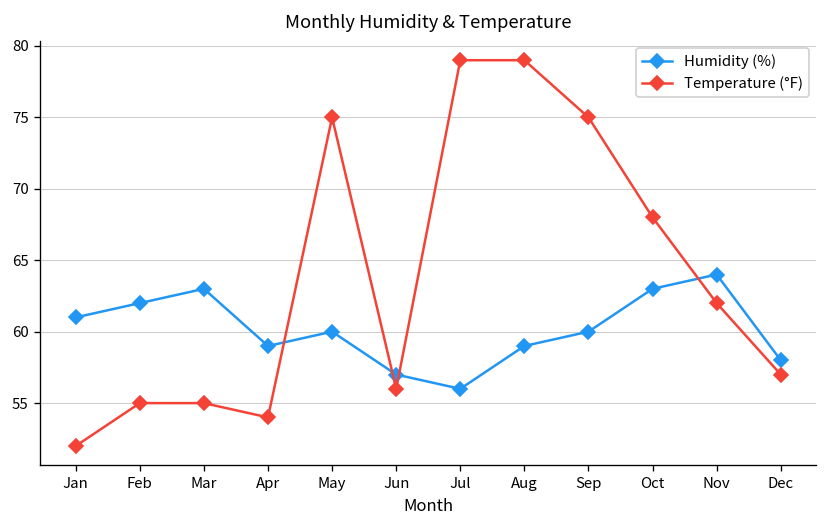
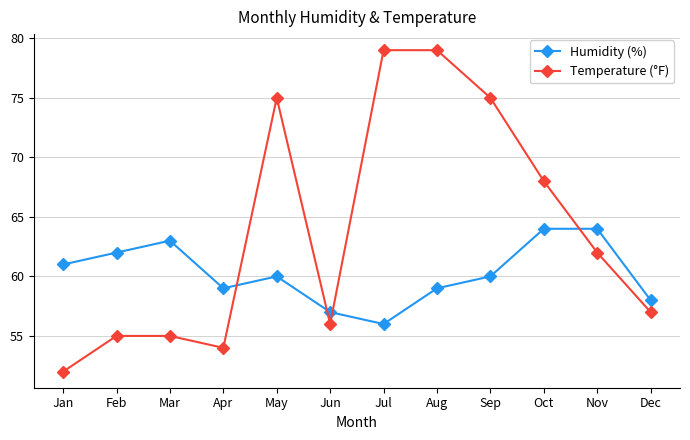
Humidity (%), Oct: 63 -> 64
